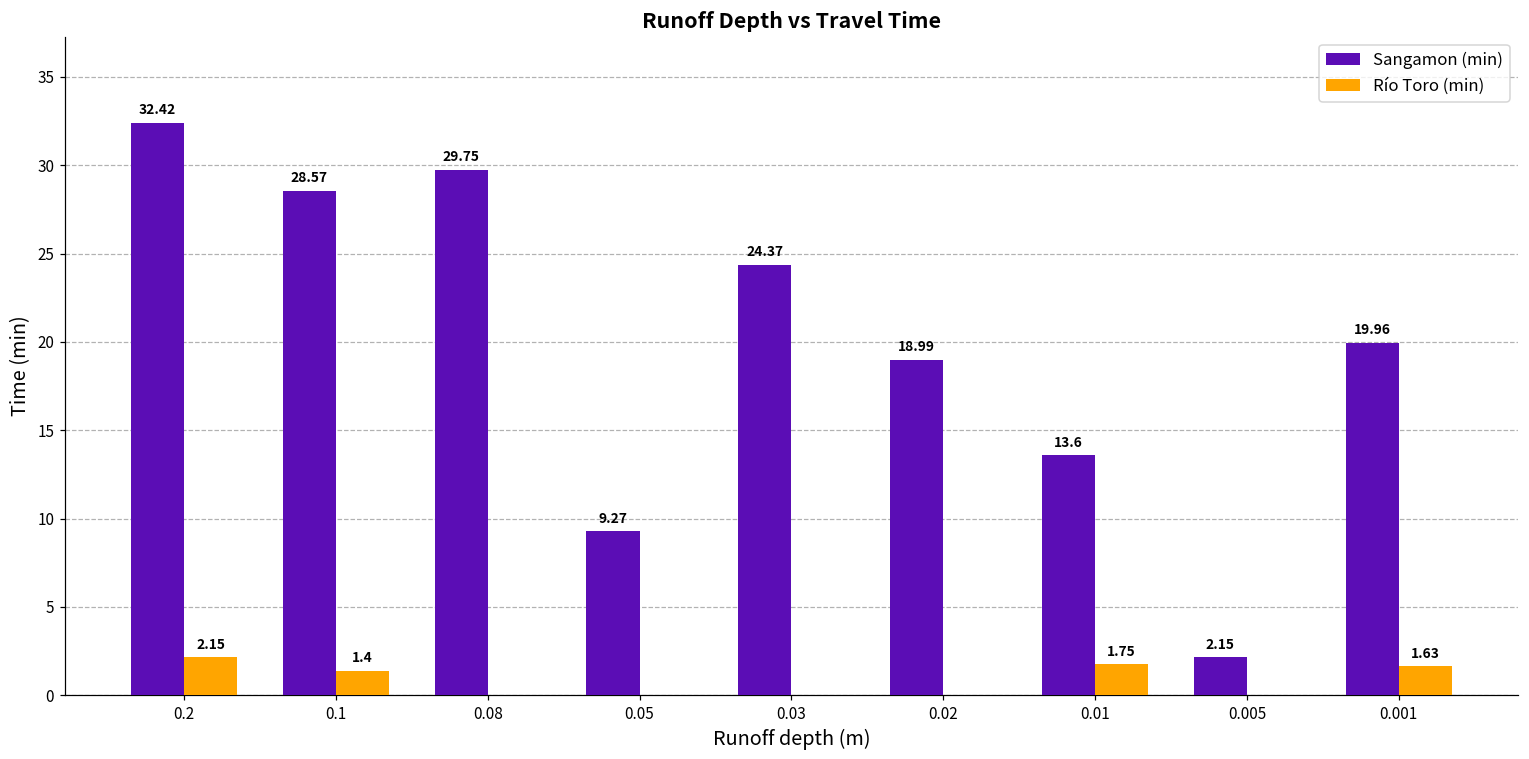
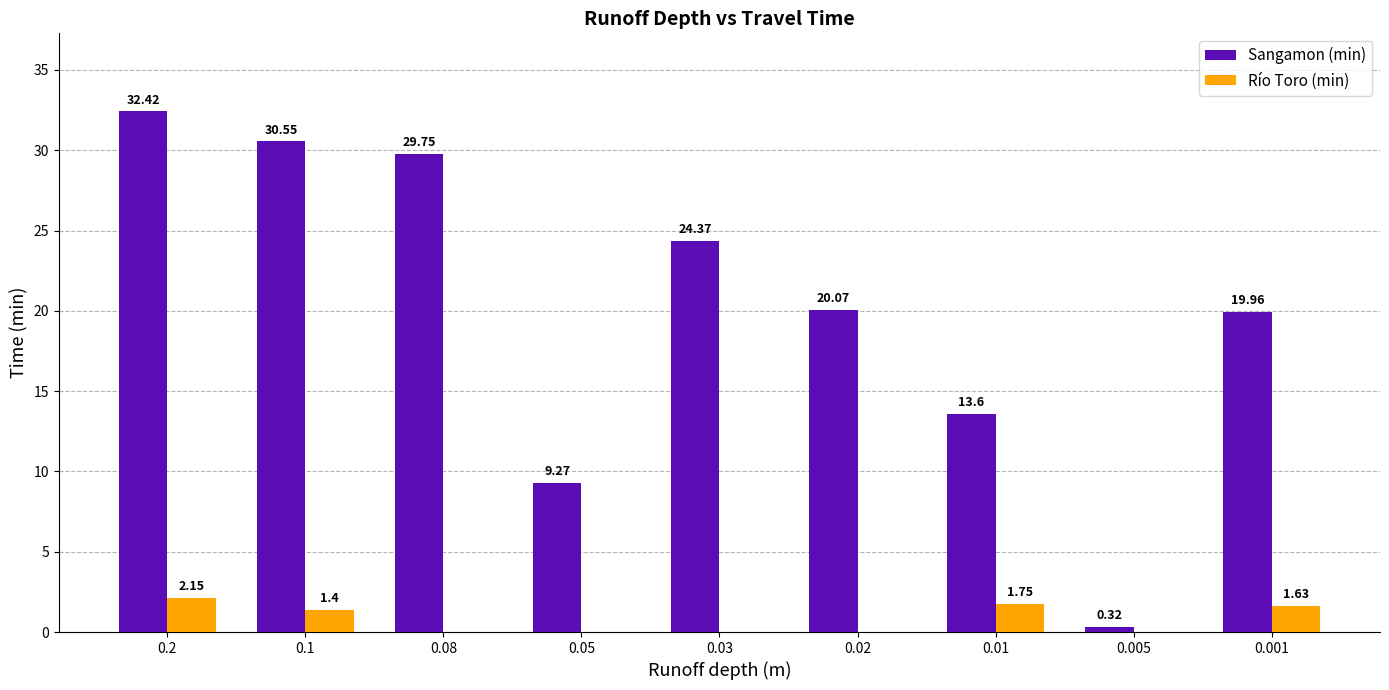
Sangamon (min), 0.1: 28.57 -> 30.55
Sangamon (min), 0.02: 18.99 -> 20.07
Sangamon (min), 0.005: 2.15 -> 0.32
